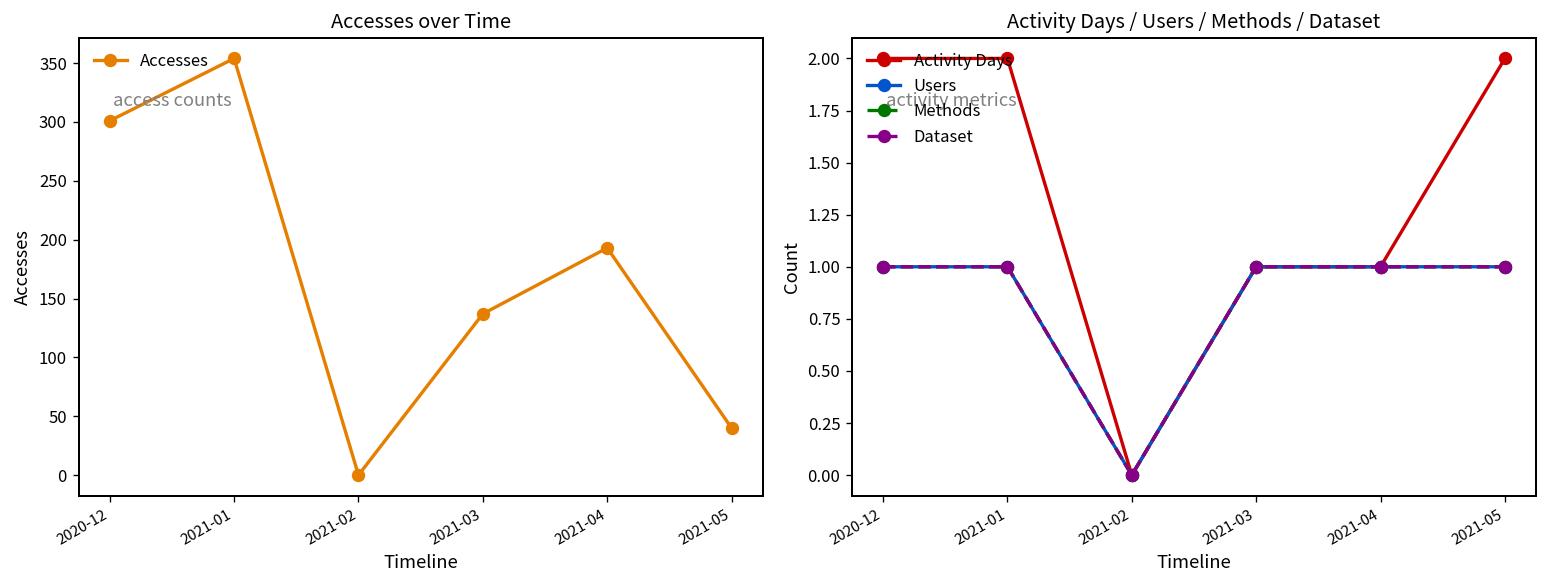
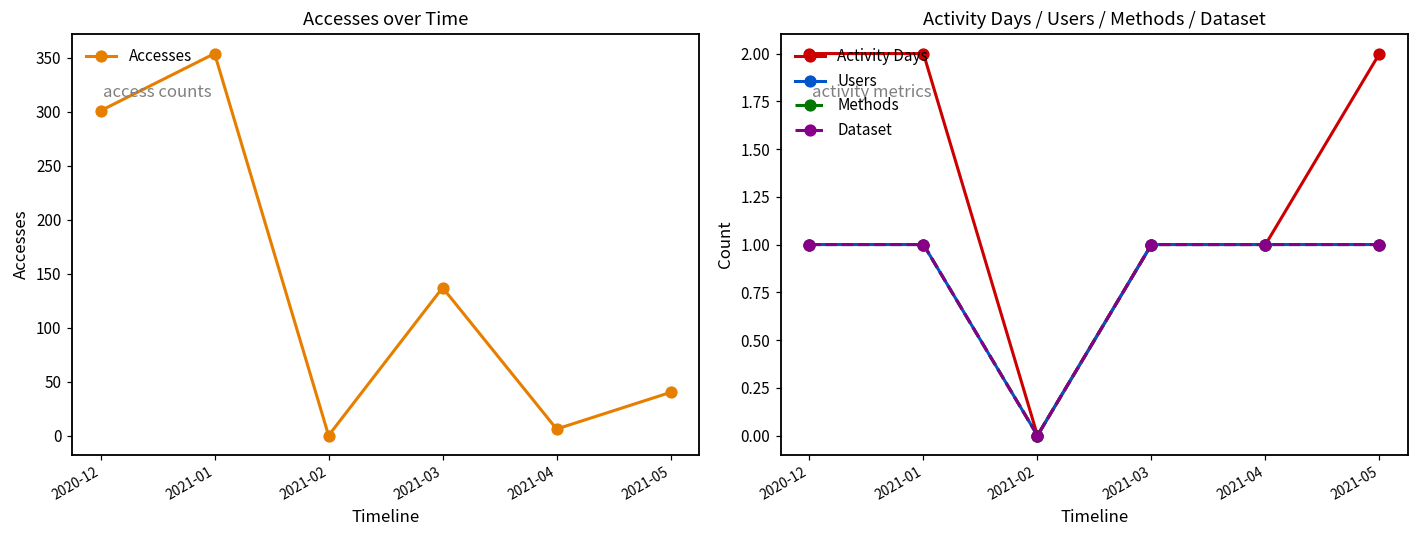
Accesses over Time, 2021-04: 190 -> 10
